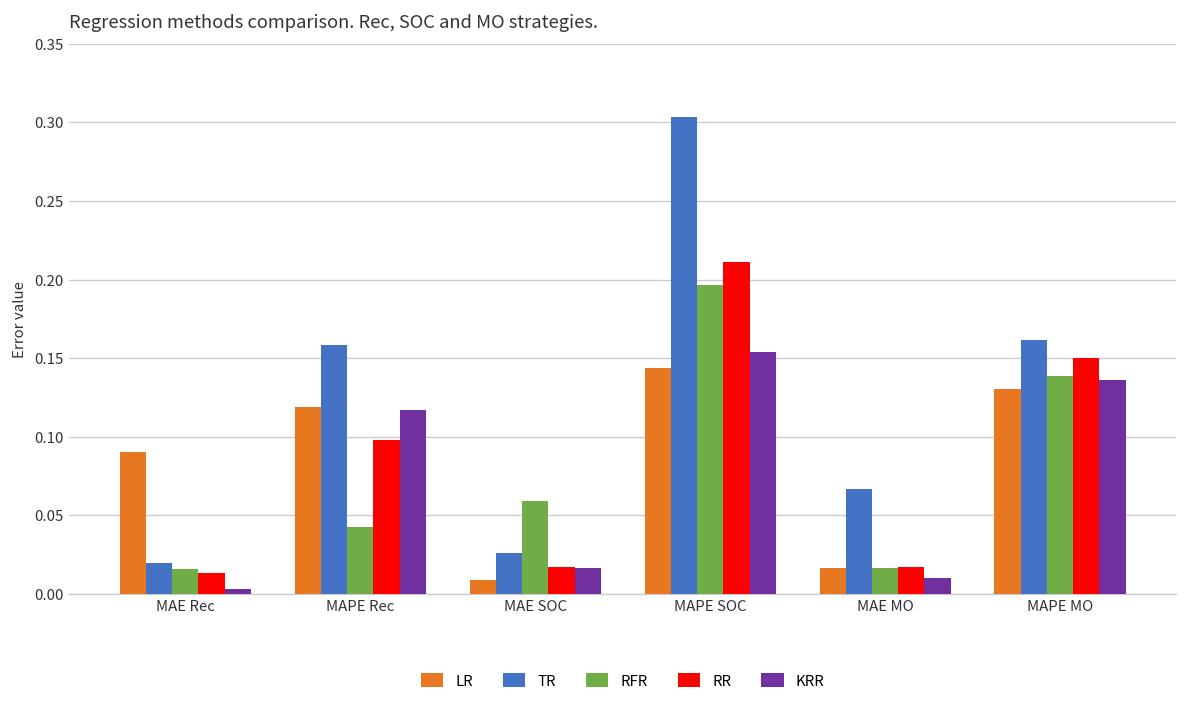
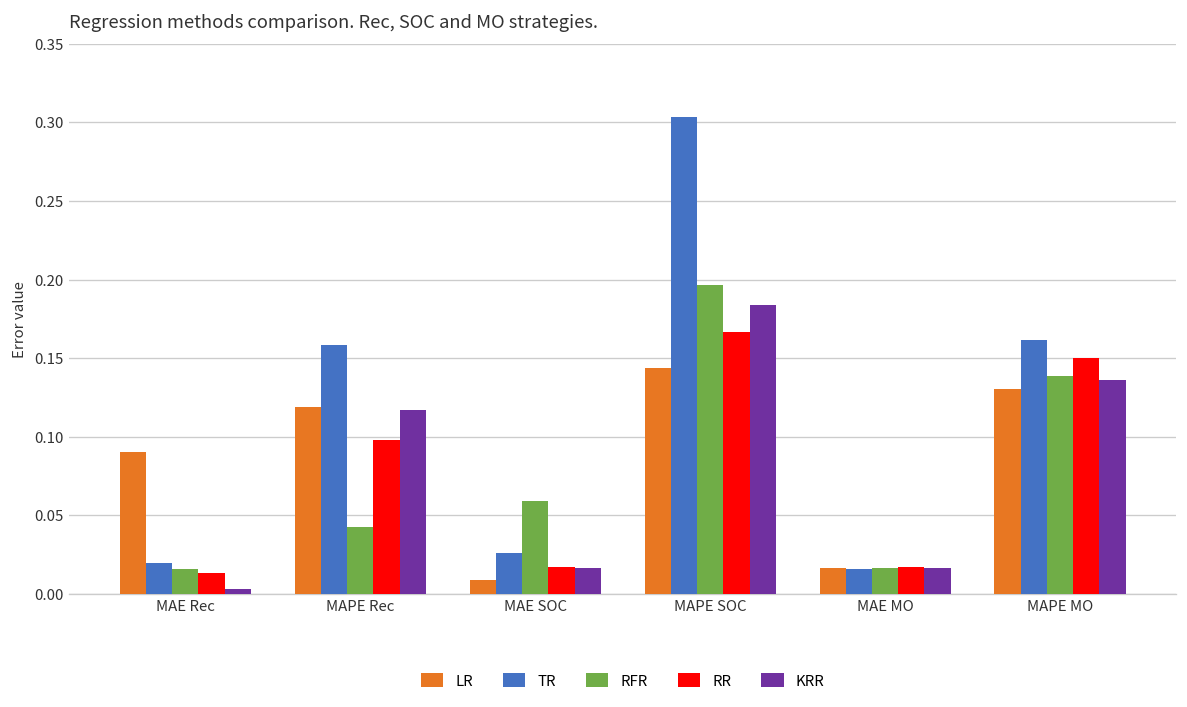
RR, MAPE SOC: 0.211 -> 0.166
KRR, MAPE SOC: 0.154 -> 0.184
TR, MAE MO: 0.067 -> 0.016
KRR, MAE MO: 0.010 -> 0.017
